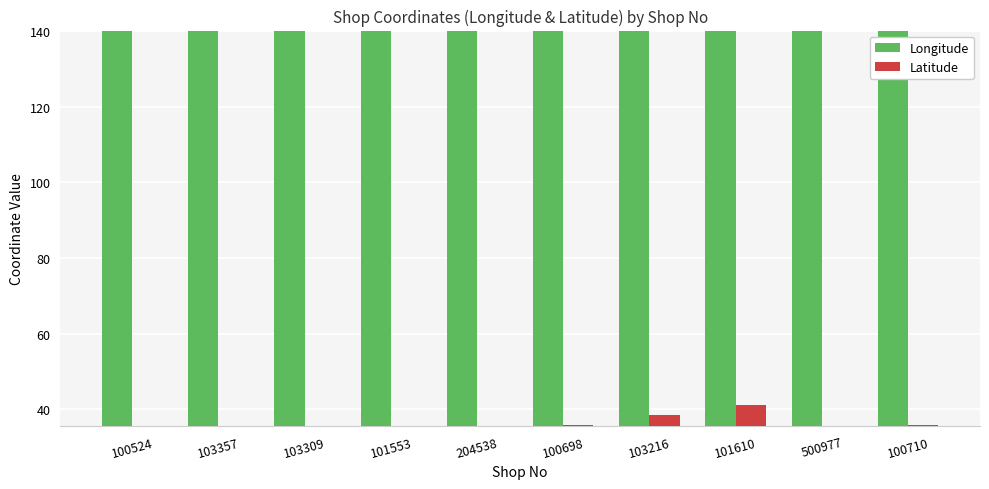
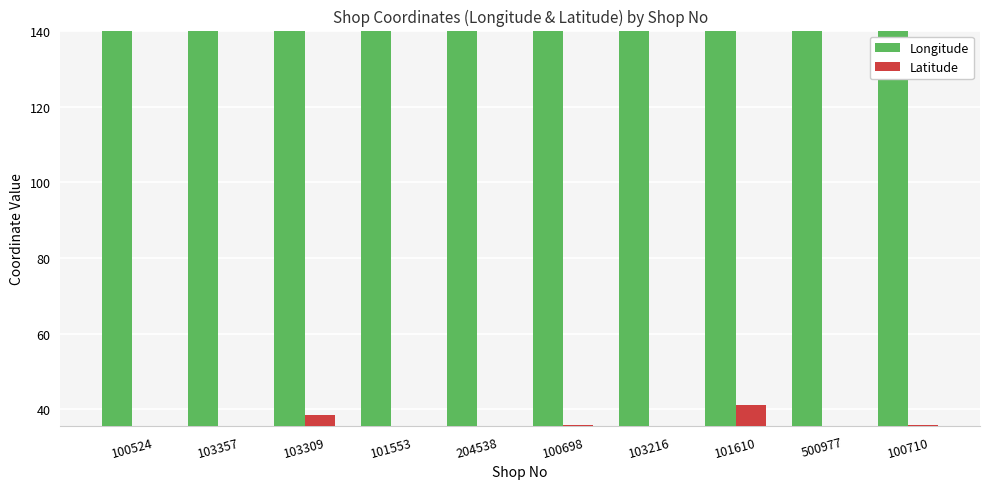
Latitude, 103309: 36 -> 38
Latitude, 103216: 39 -> 36
